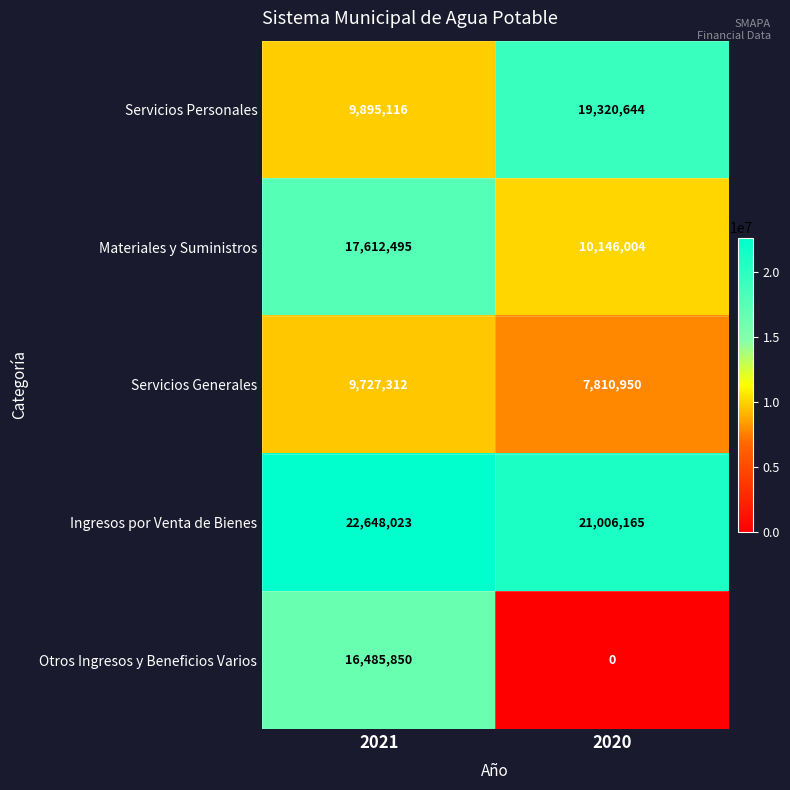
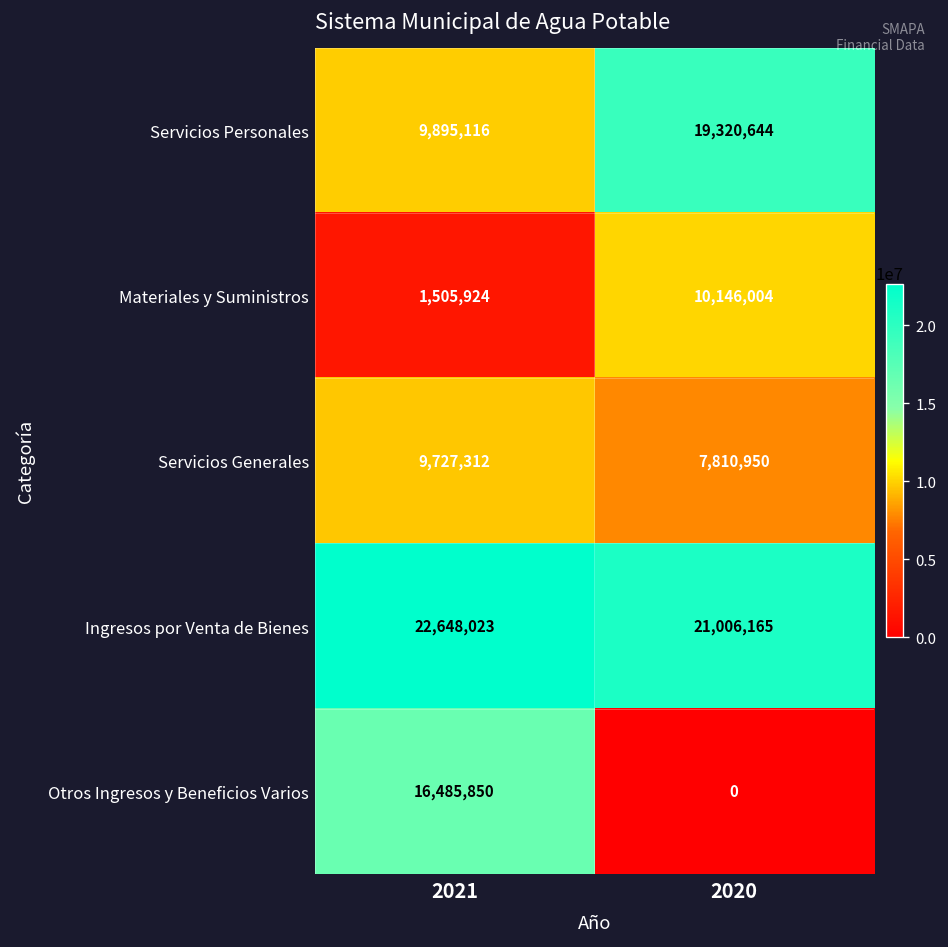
Materiales y Suministros, 2021: 17,612,495 -> 1,505,924
